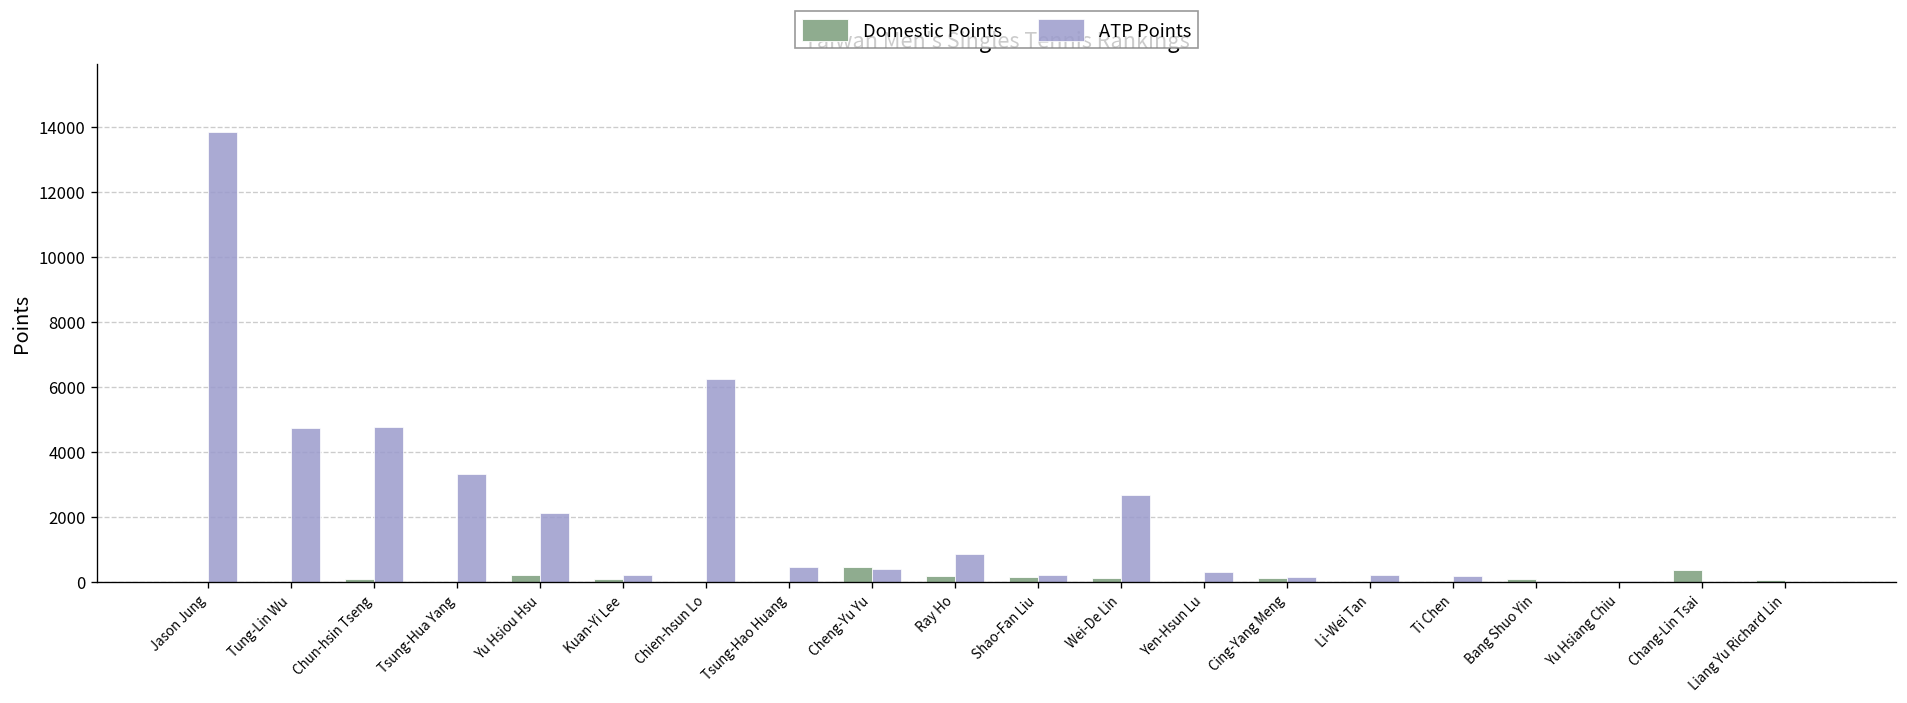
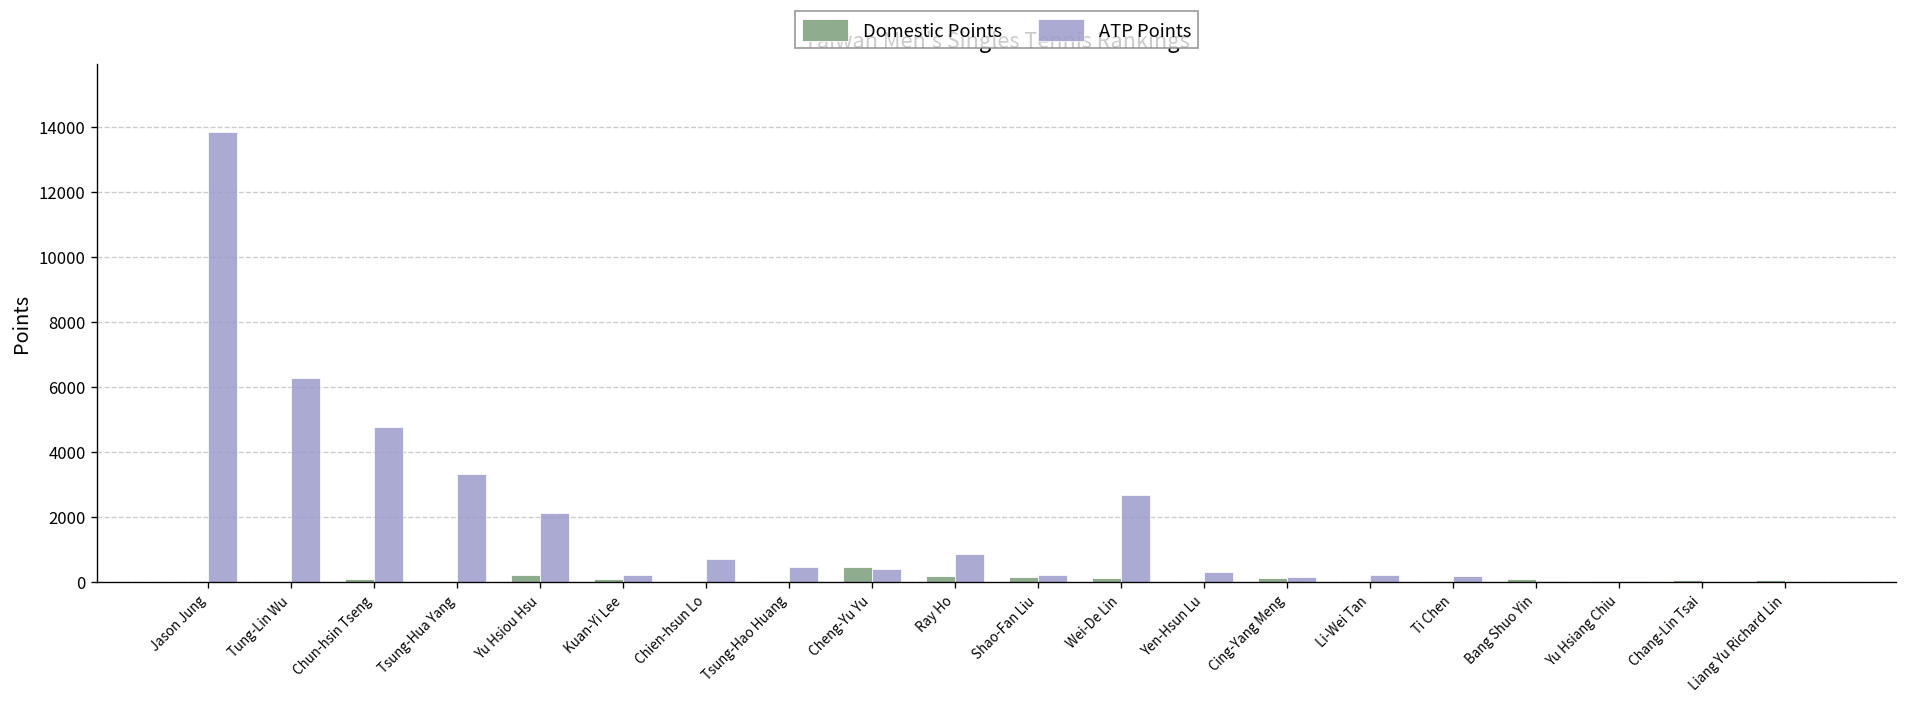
ATP Points, Tung-Lin Wu: 4800 -> 6300
ATP Points, Chien-hsun Lo: 6300 -> 700
Domestic Points, Chang-Lin Tsai: 400 -> 100
